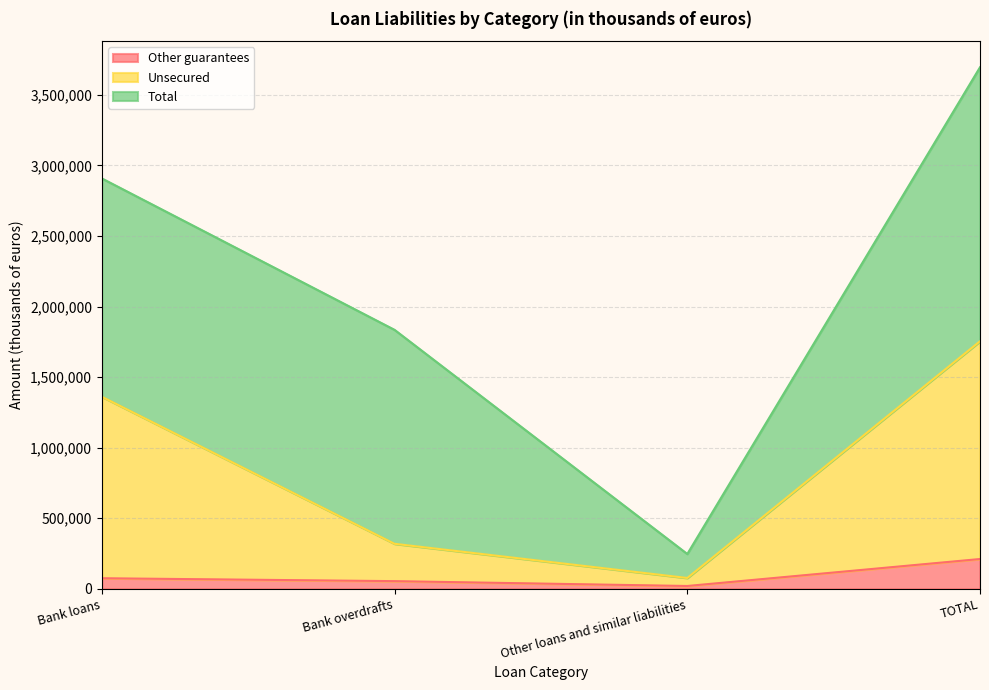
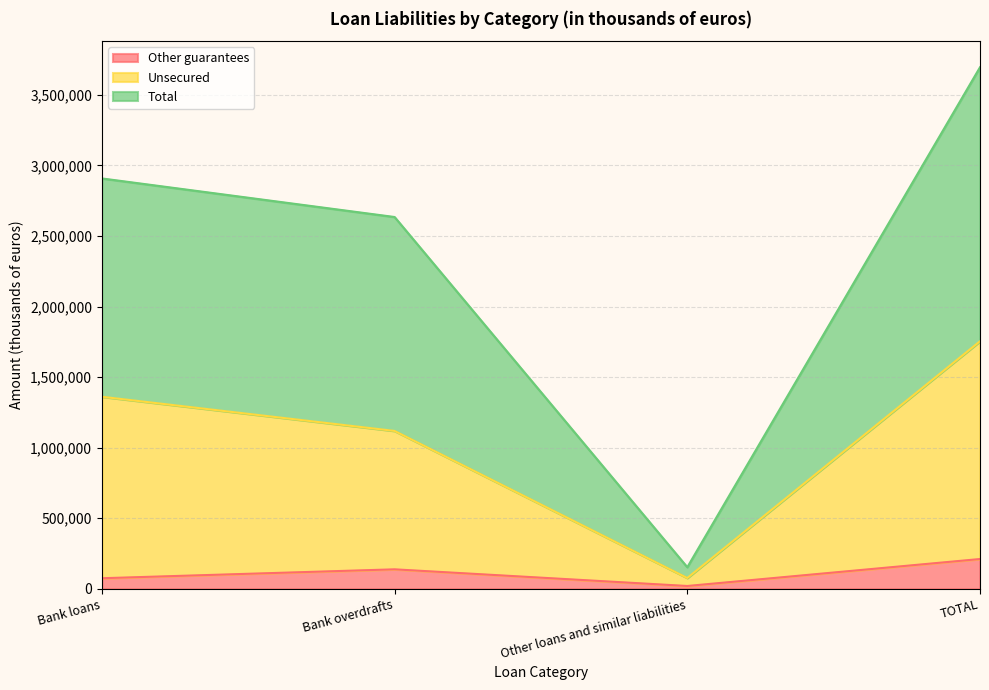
Other guarantees, Bank overdrafts: 50,000 -> 140,000
Unsecured, Bank overdrafts: 260,000 -> 980,000
Total, Other loans and similar liabilities: 170,000 -> 80,000
